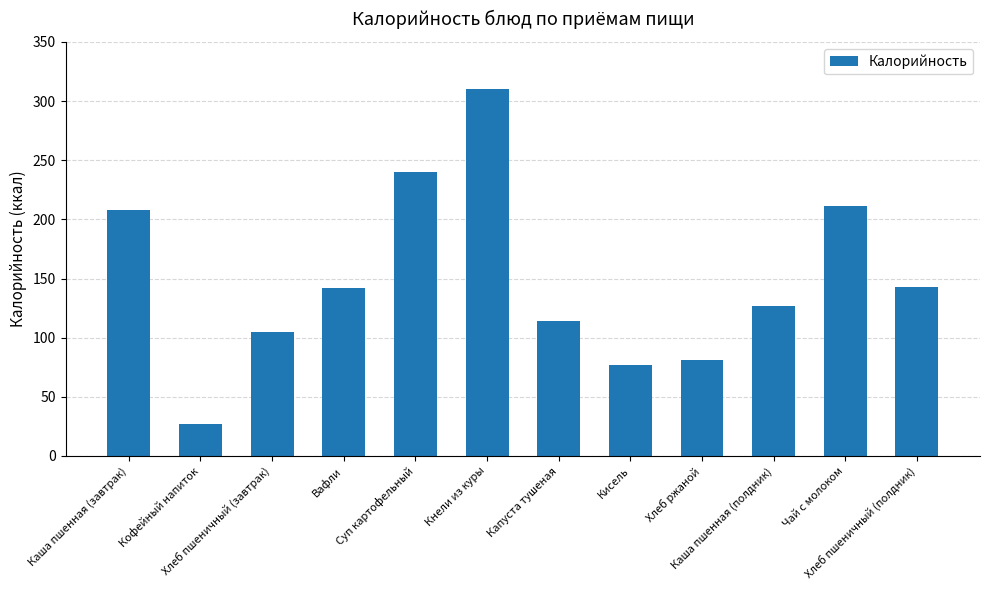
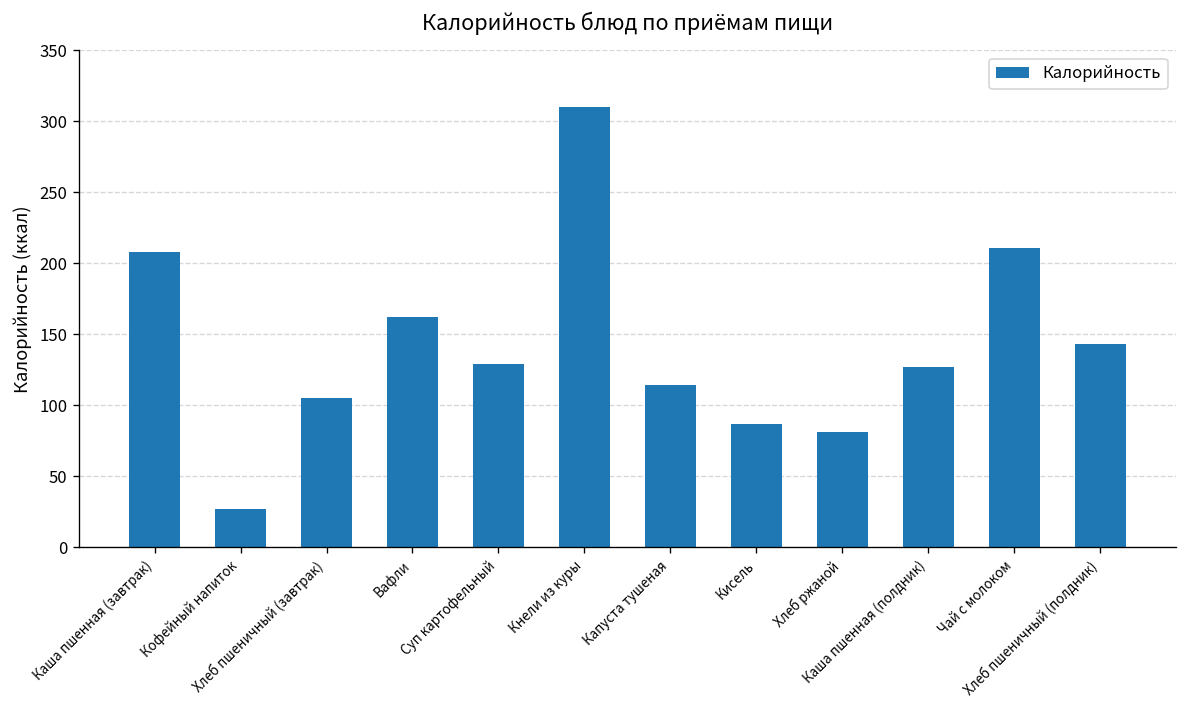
Вафли: 142 -> 162
Суп картофельный: 240 -> 129
Кисель: 77 -> 87
